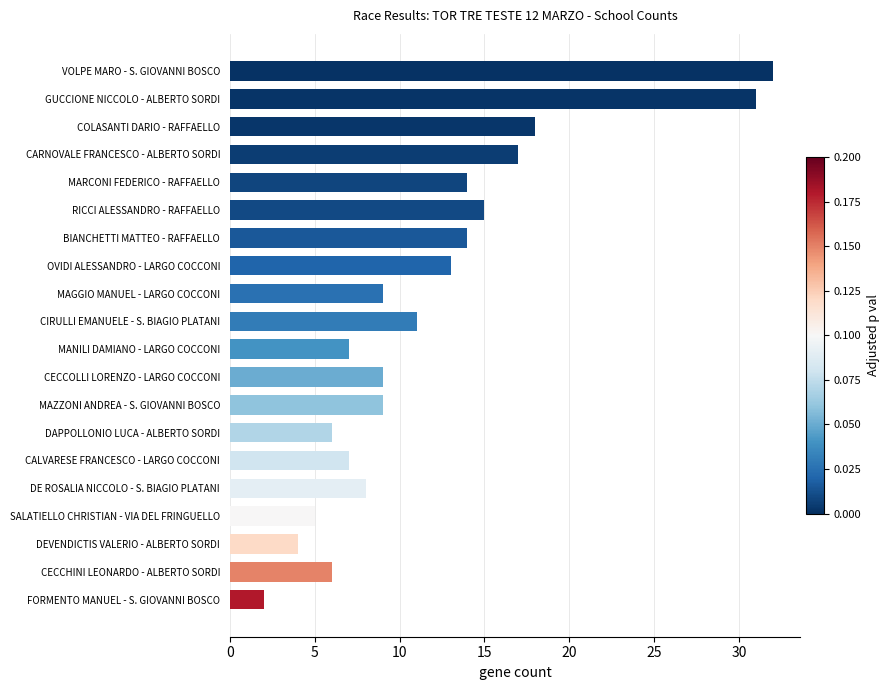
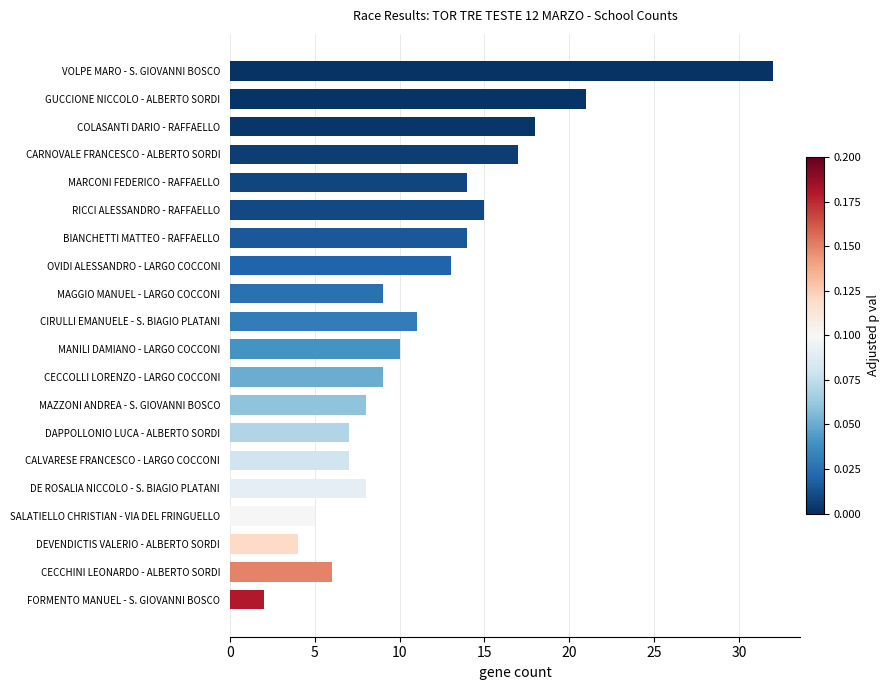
GUCCIONE NICCOLO - ALBERTO SORDI: 31 -> 21
MANILI DAMIANO - LARGO COCCONI: 7 -> 10
MAZZONI ANDREA - S. GIOVANNI BOSCO: 9 -> 8
DAPPOLLONIO LUCA - ALBERTO SORDI: 6 -> 7
